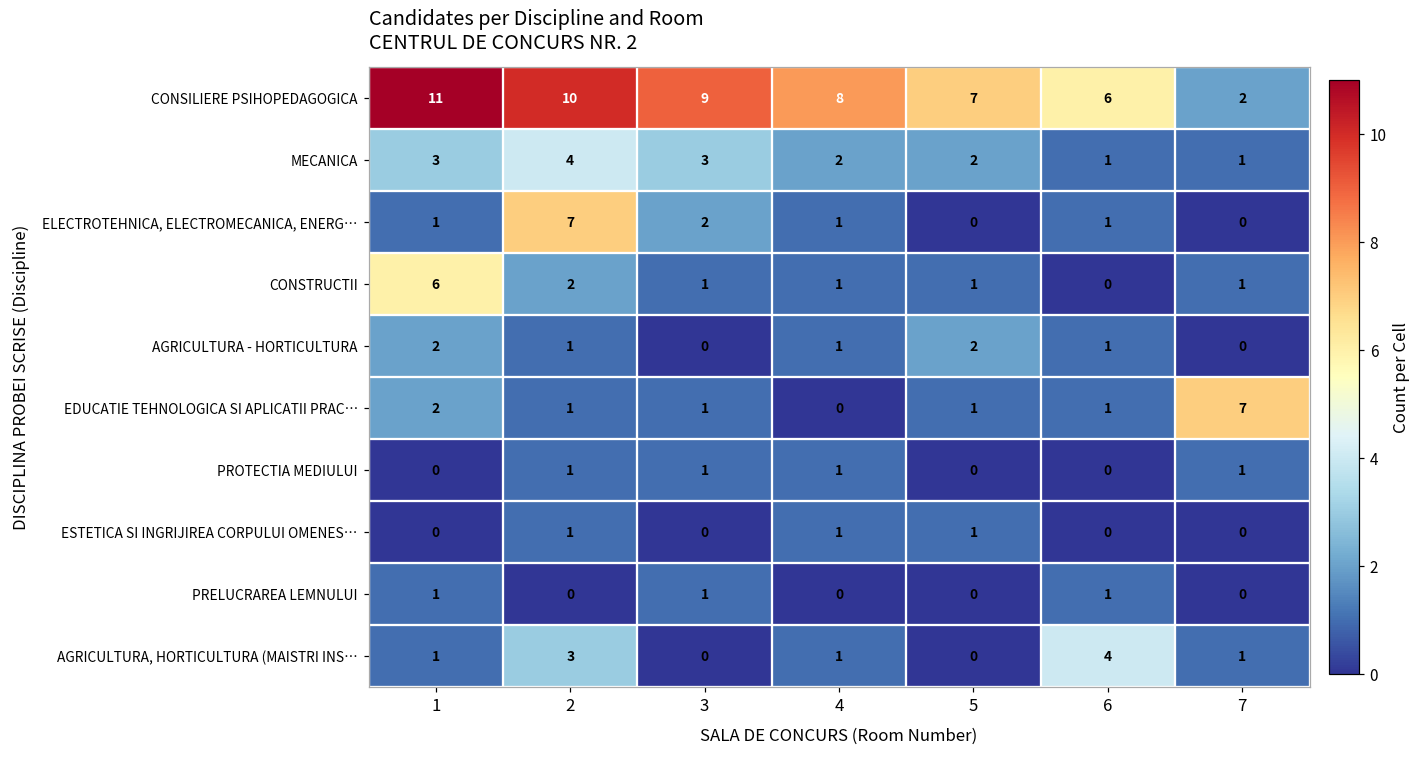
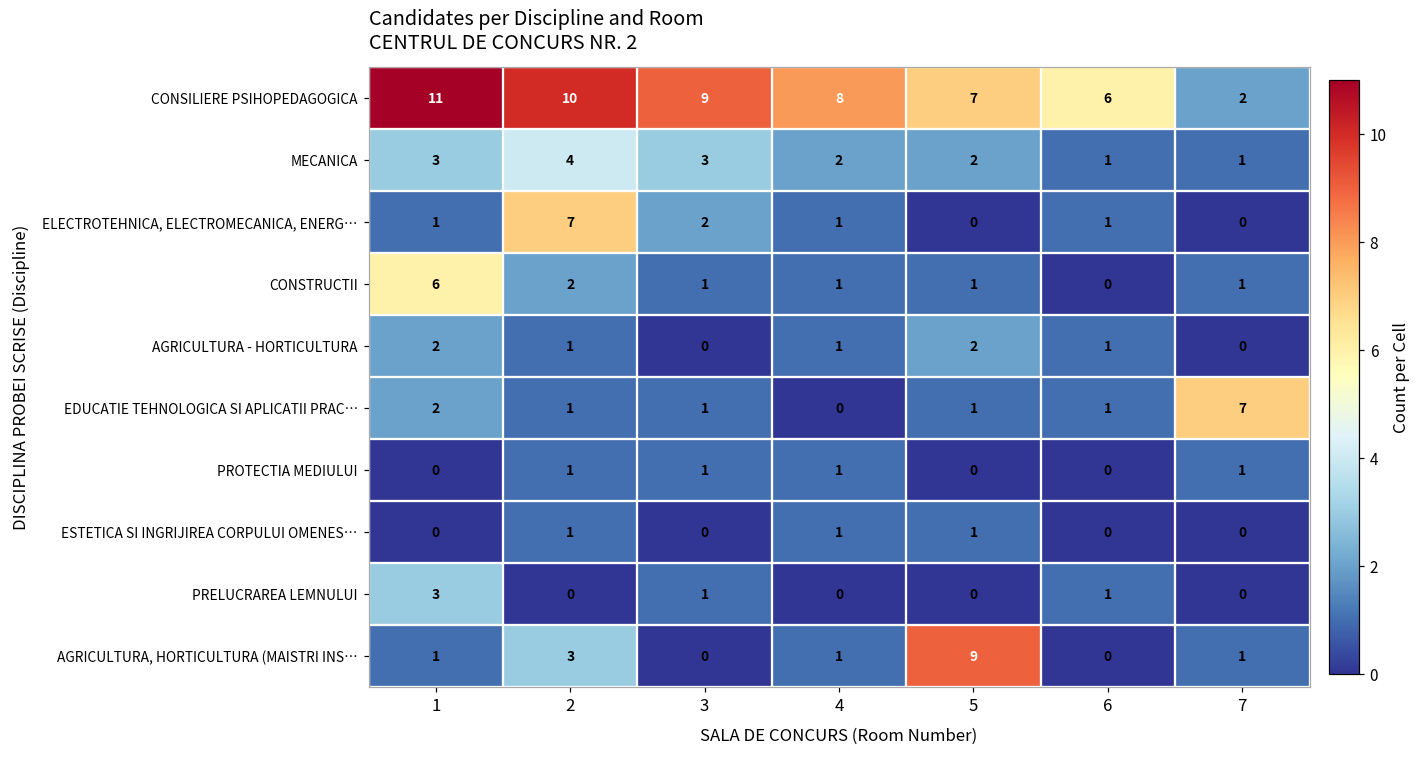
PRELUCRAREA LEMNULUI, 1: 1 -> 3
AGRICULTURA, HORTICULTURA (MAISTRI INS…, 5: 0 -> 9
AGRICULTURA, HORTICULTURA (MAISTRI INS…, 6: 4 -> 0
